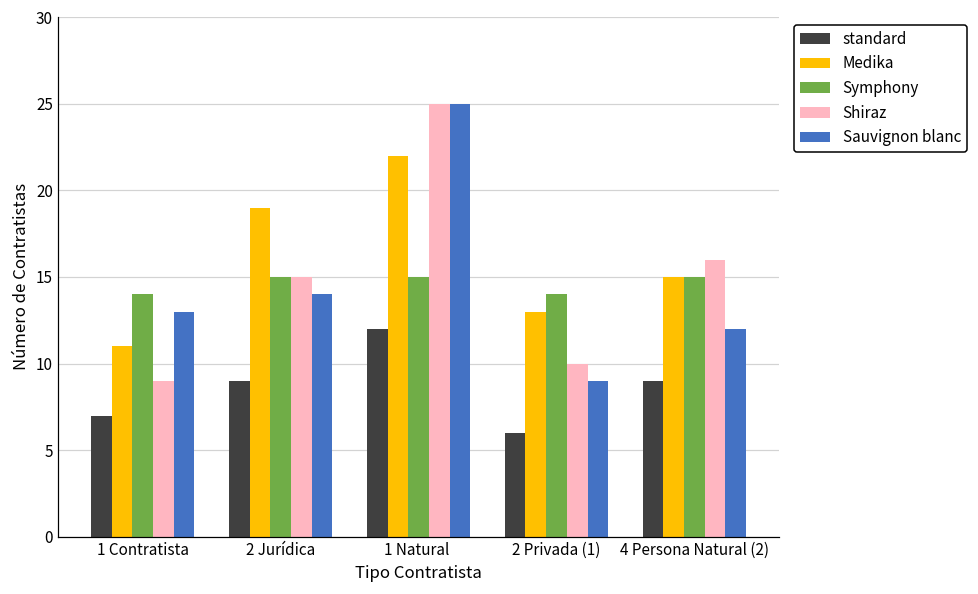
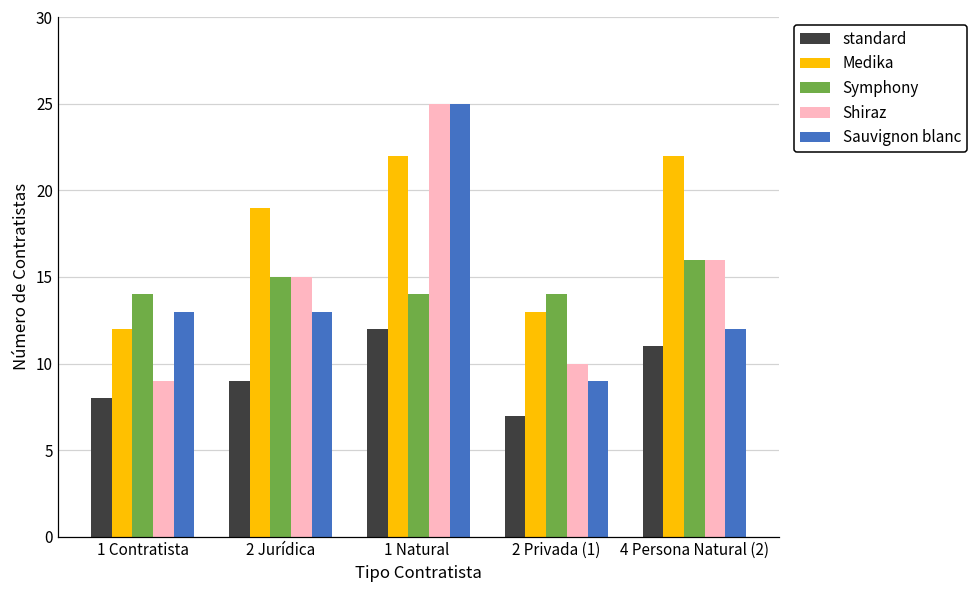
standard, 1 Contratista: 7 -> 8
Medika, 1 Contratista: 11 -> 12
Sauvignon blanc, 2 Jurídica: 14 -> 13
Symphony, 1 Natural: 15 -> 14
standard, 2 Privada (1): 6 -> 7
standard, 4 Persona Natural (2): 9 -> 11
Medika, 4 Persona Natural (2): 15 -> 22
Symphony, 4 Persona Natural (2): 15 -> 16
